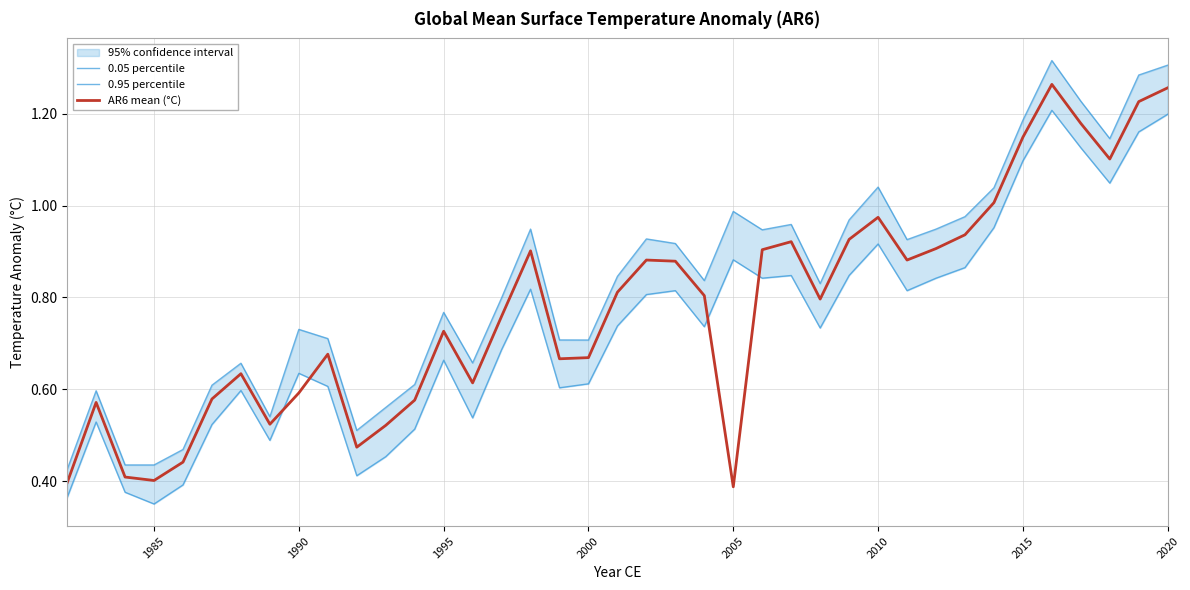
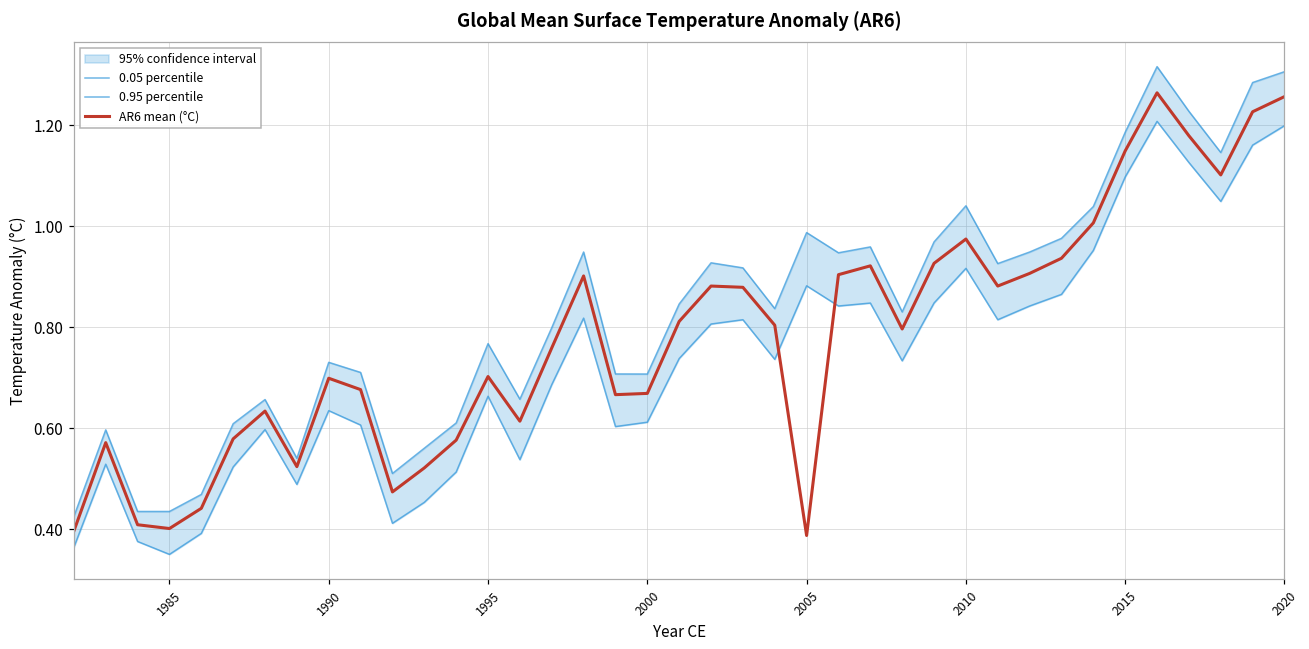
AR6 mean (°C), 1990: 0.59 -> 0.70
AR6 mean (°C), 1995: 0.73 -> 0.70
